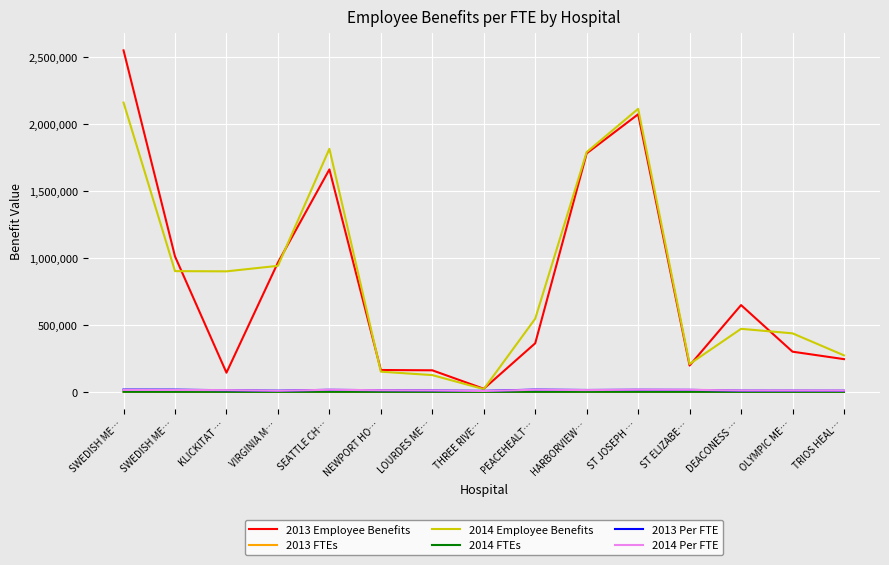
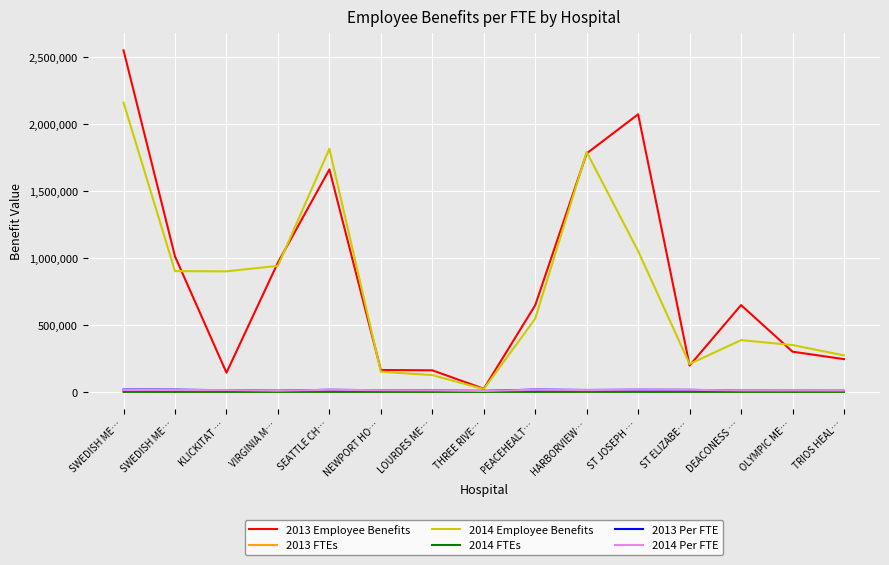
2013 Employee Benefits, PEACEHEALT…: 360,000 -> 650,000
2014 Employee Benefits, ST JOSEPH …: 2,110,000 -> 1,050,000
2014 Employee Benefits, DEACONESS …: 470,000 -> 390,000
2014 Employee Benefits, OLYMPIC ME…: 440,000 -> 350,000
